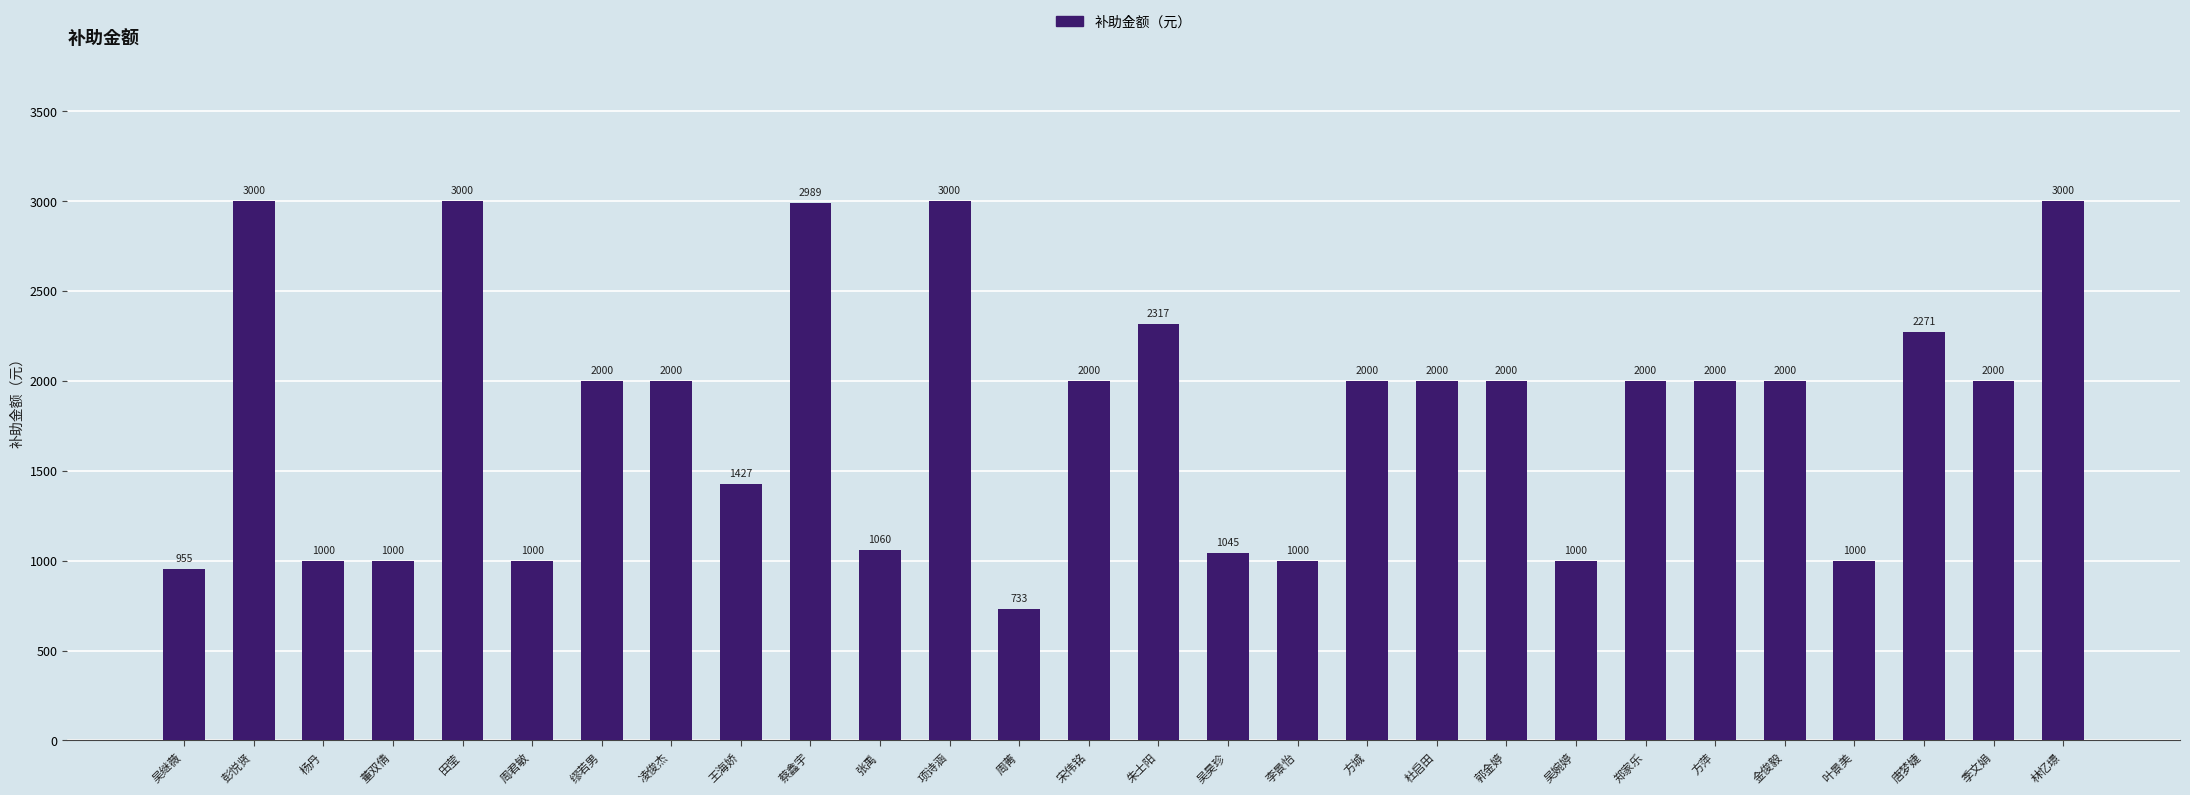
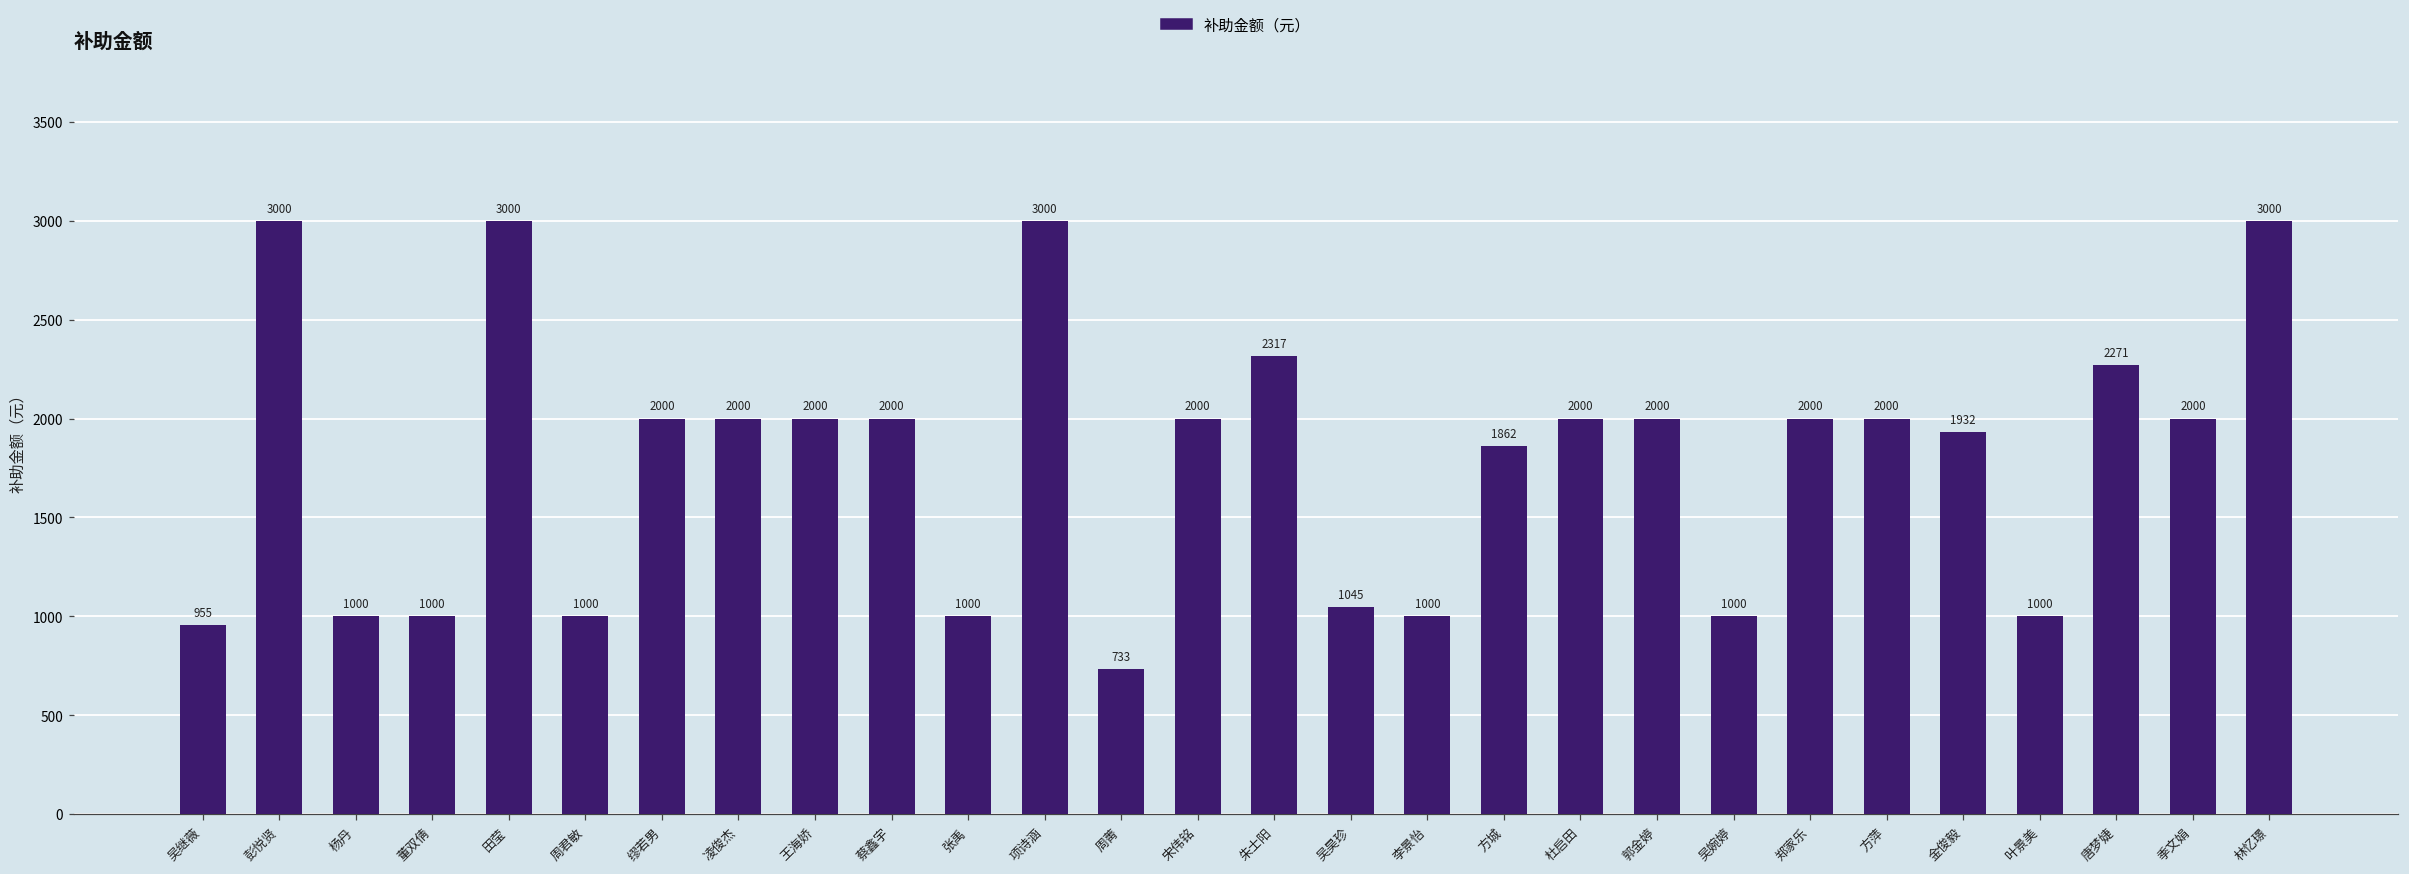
王海娇: 1427 -> 2000
蔡鑫宇: 2989 -> 2000
张禹: 1060 -> 1000
方城: 2000 -> 1862
金俊毅: 2000 -> 1932
